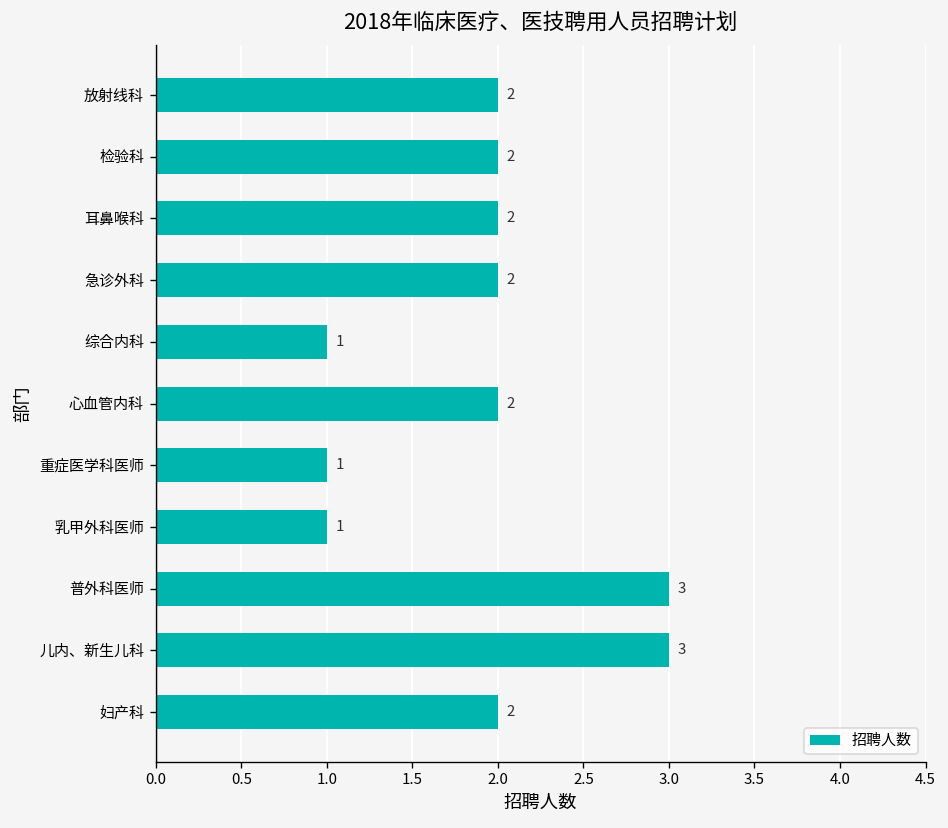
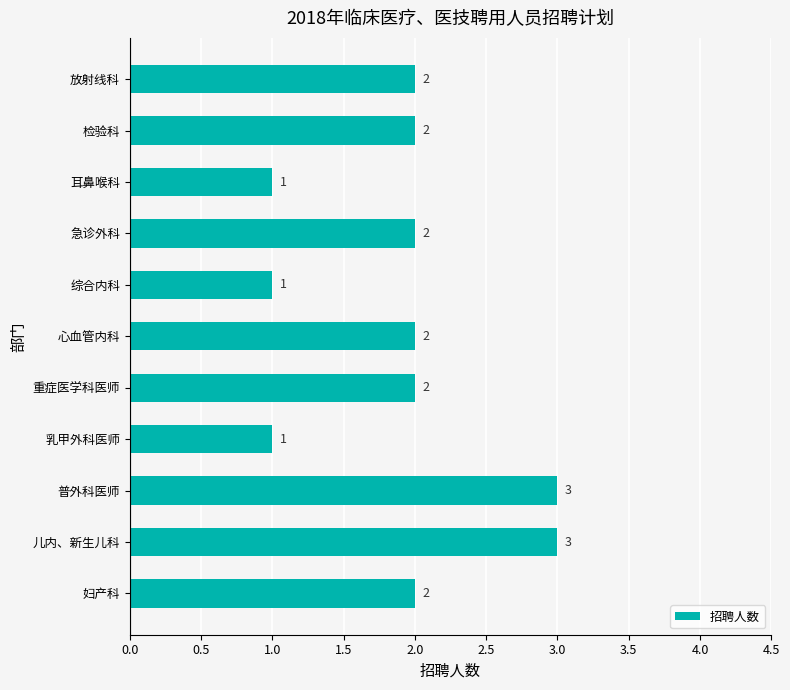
耳鼻喉科: 2 -> 1
重症医学科医师: 1 -> 2
